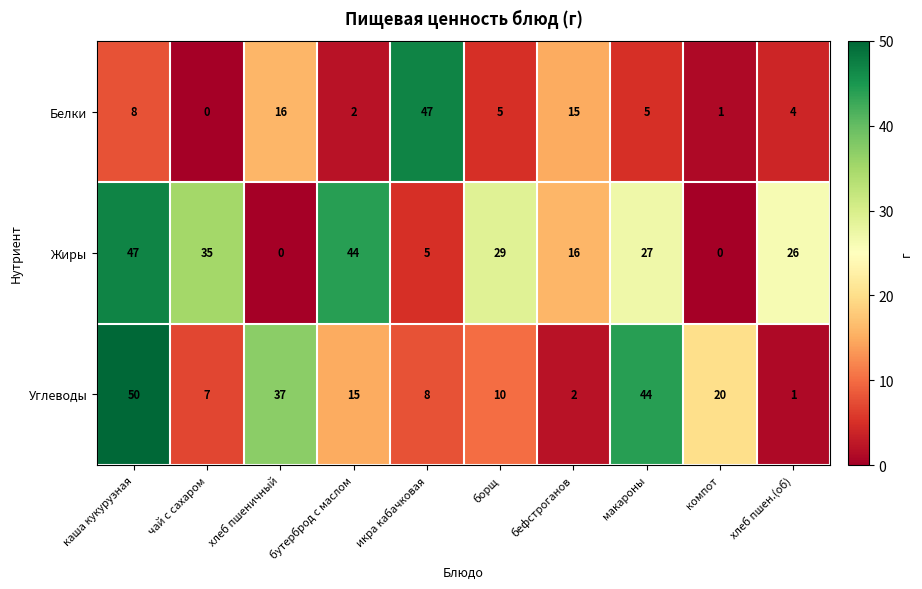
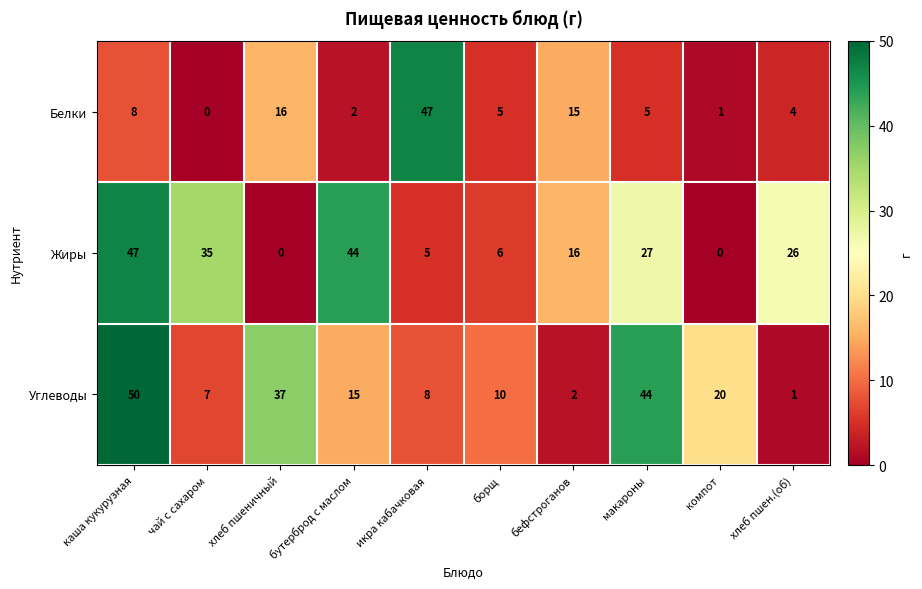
Жиры, борщ: 29 -> 6
